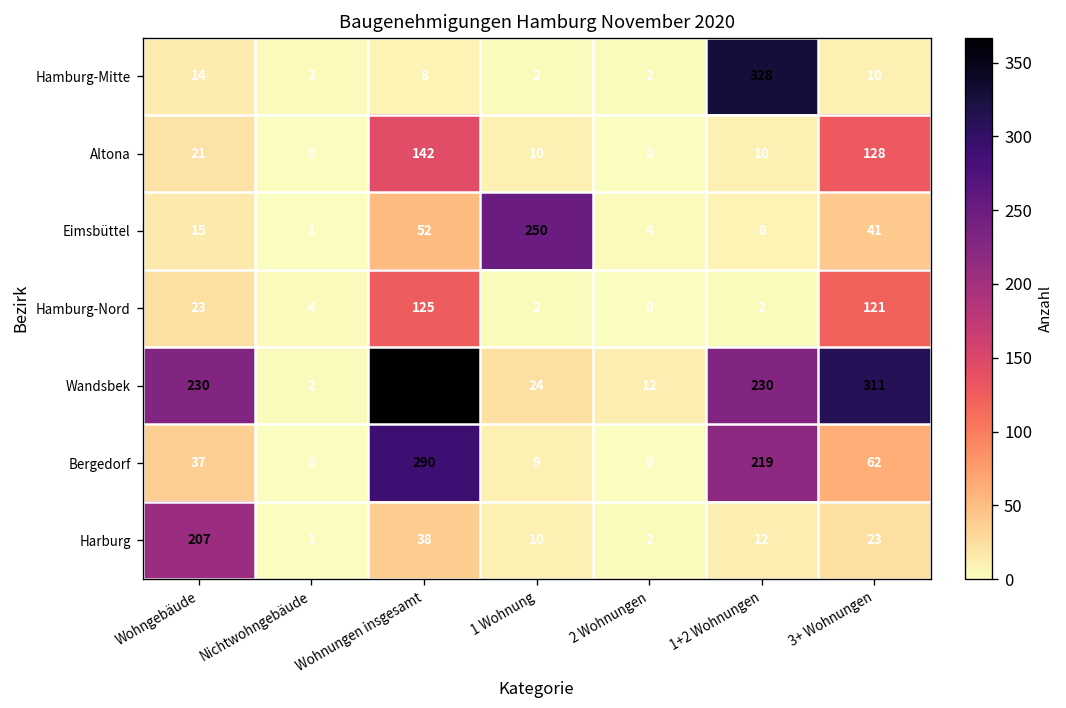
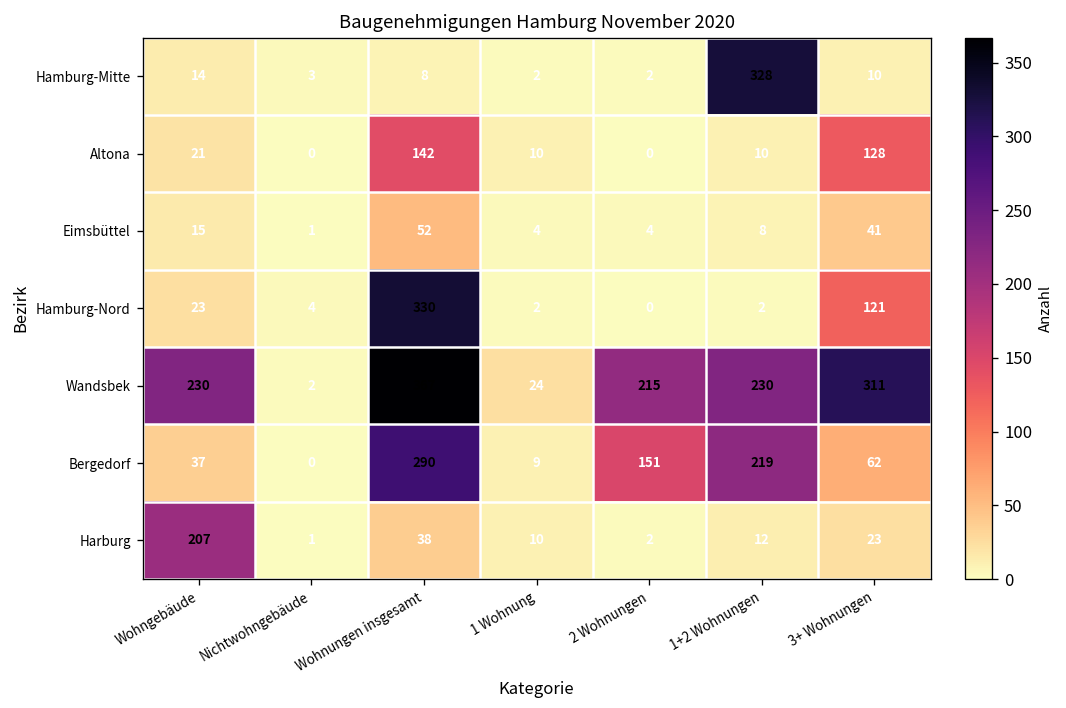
Eimsbüttel, 1 Wohnung: 250 -> 4
Hamburg-Nord, Wohnungen insgesamt: 125 -> 330
Wandsbek, 2 Wohnungen: 12 -> 215
Bergedorf, 2 Wohnungen: 0 -> 151
